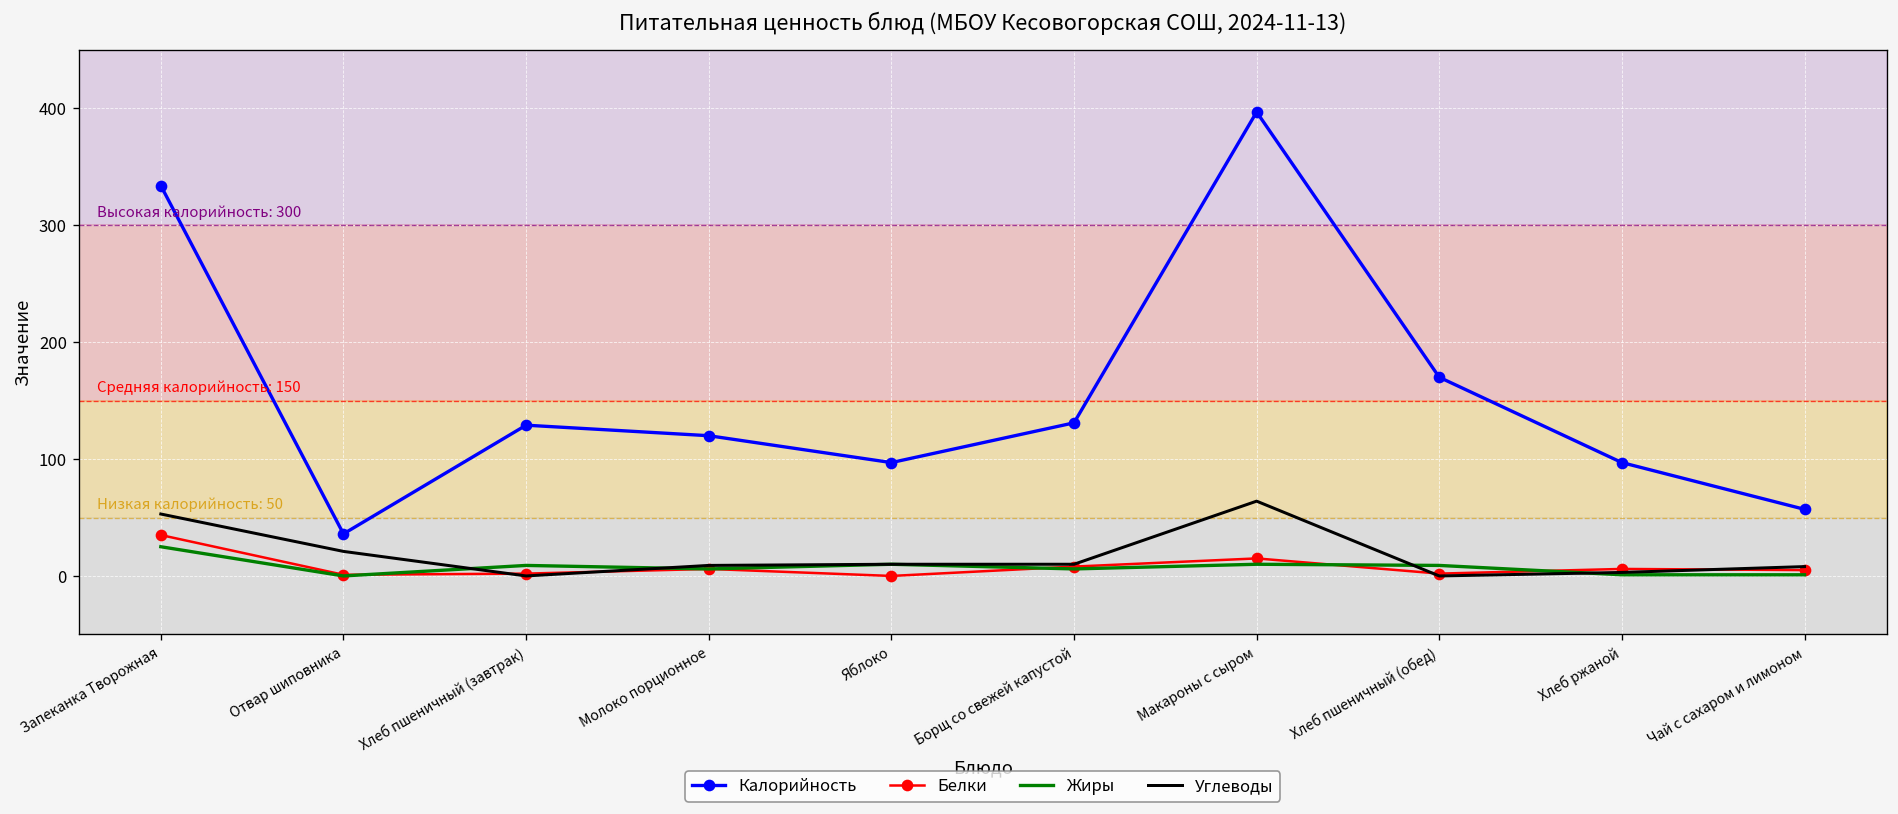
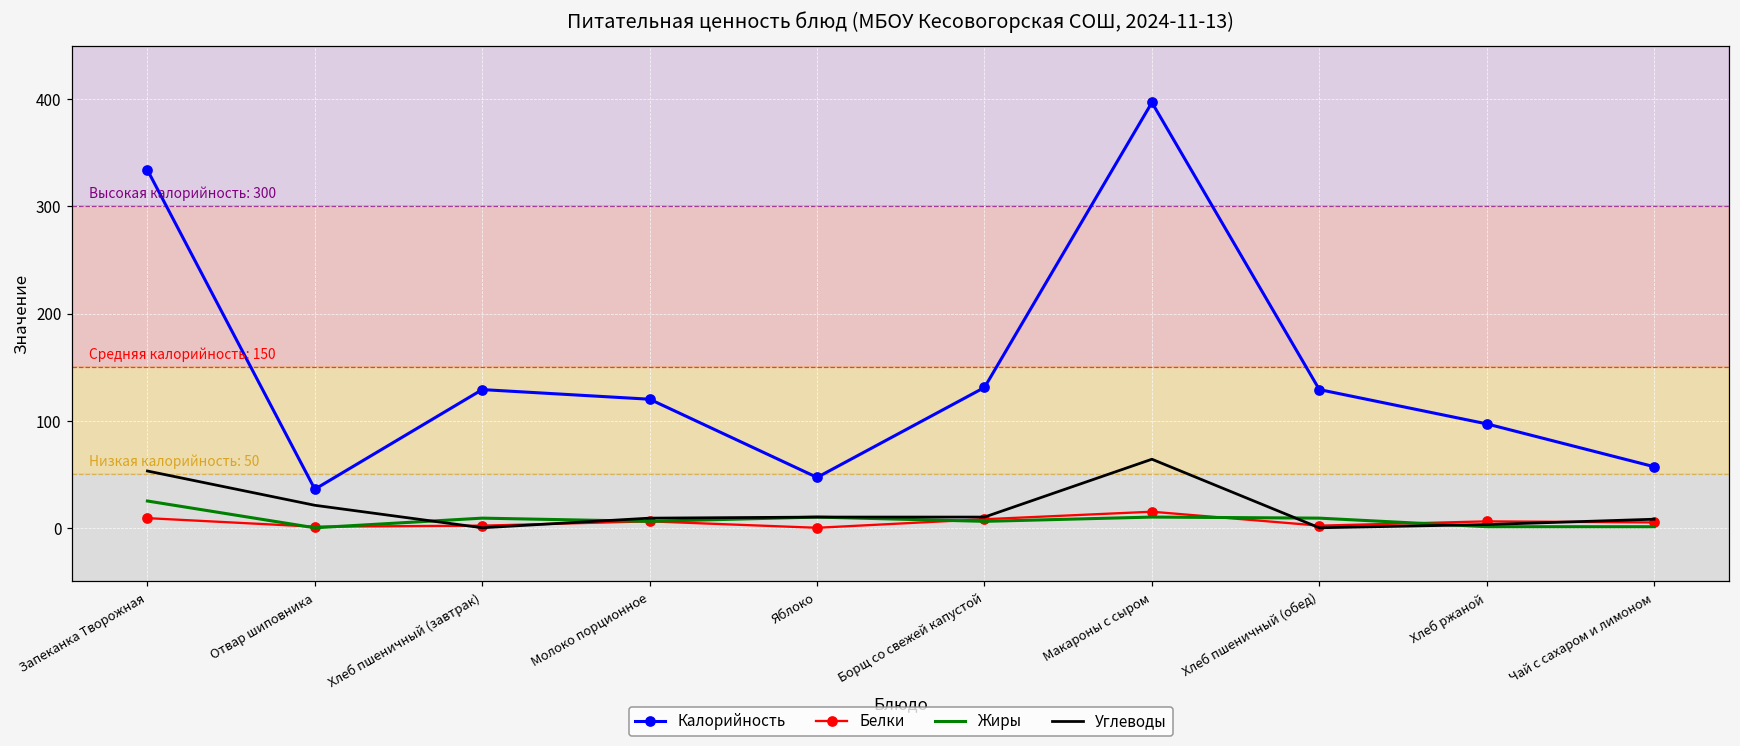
Белки, Запеканка Творожная: 40 -> 10
Калорийность, Яблоко: 100 -> 50
Калорийность, Хлеб пшеничный (обед): 170 -> 130
